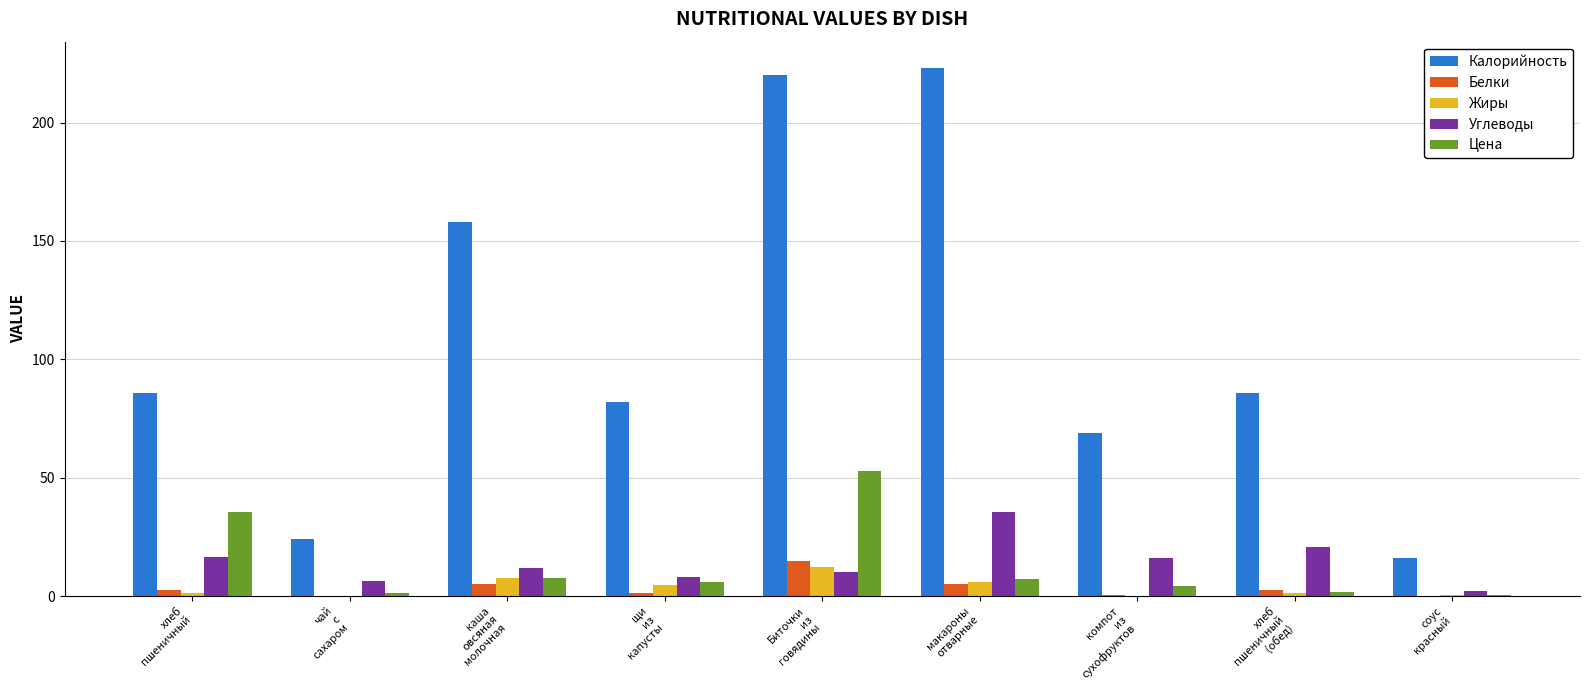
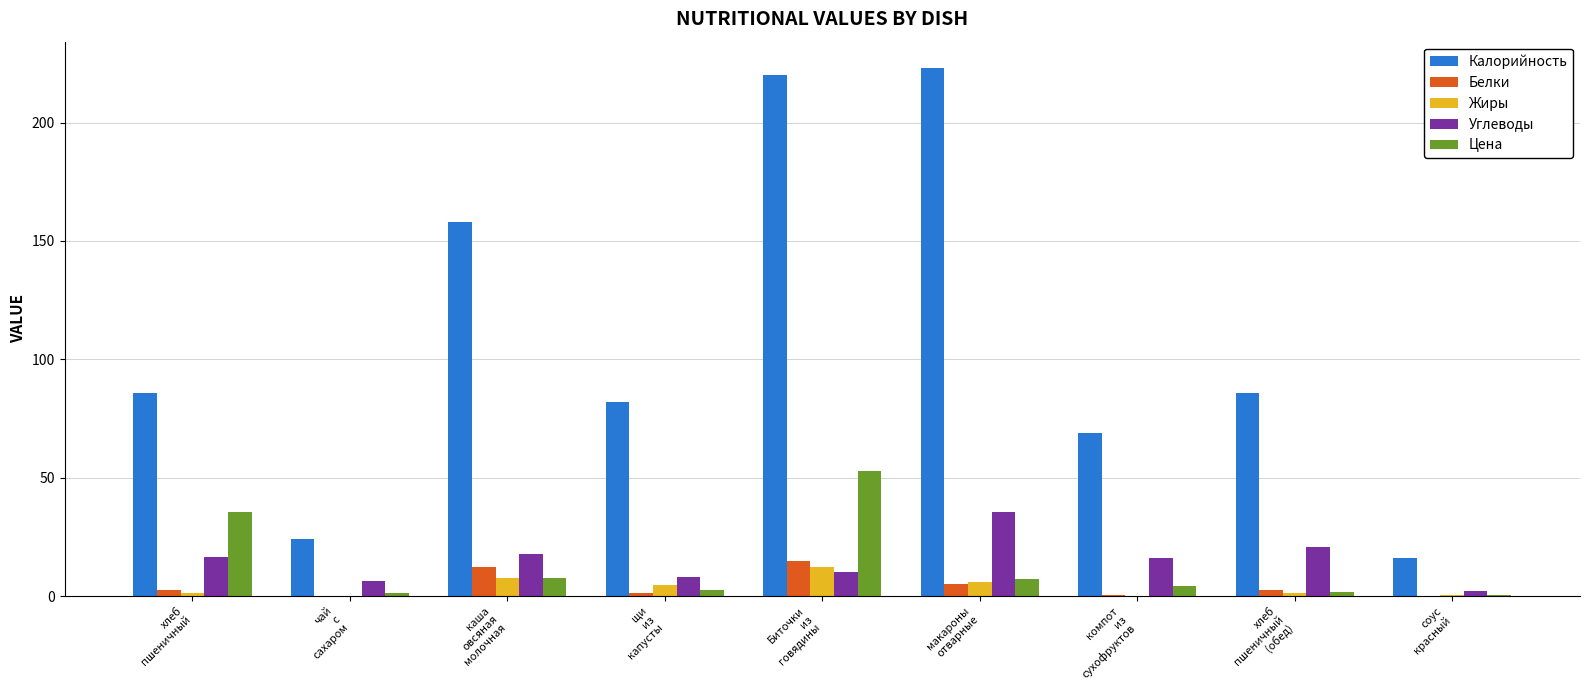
Белки, каша овсяная молочная: 5 -> 13
Углеводы, каша овсяная молочная: 12 -> 18
Цена, щи из капусты: 6 -> 3
